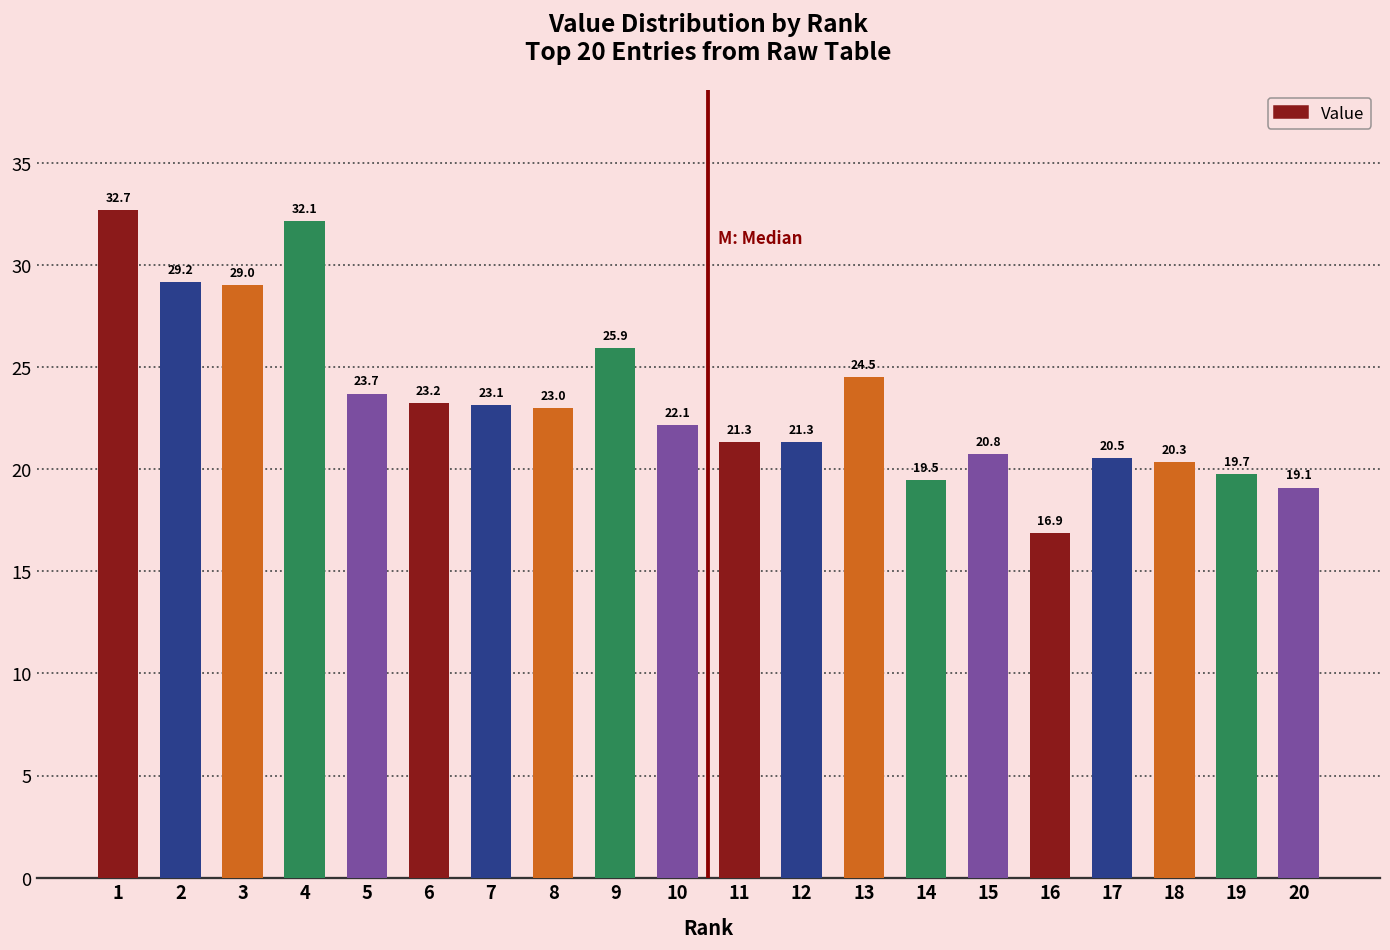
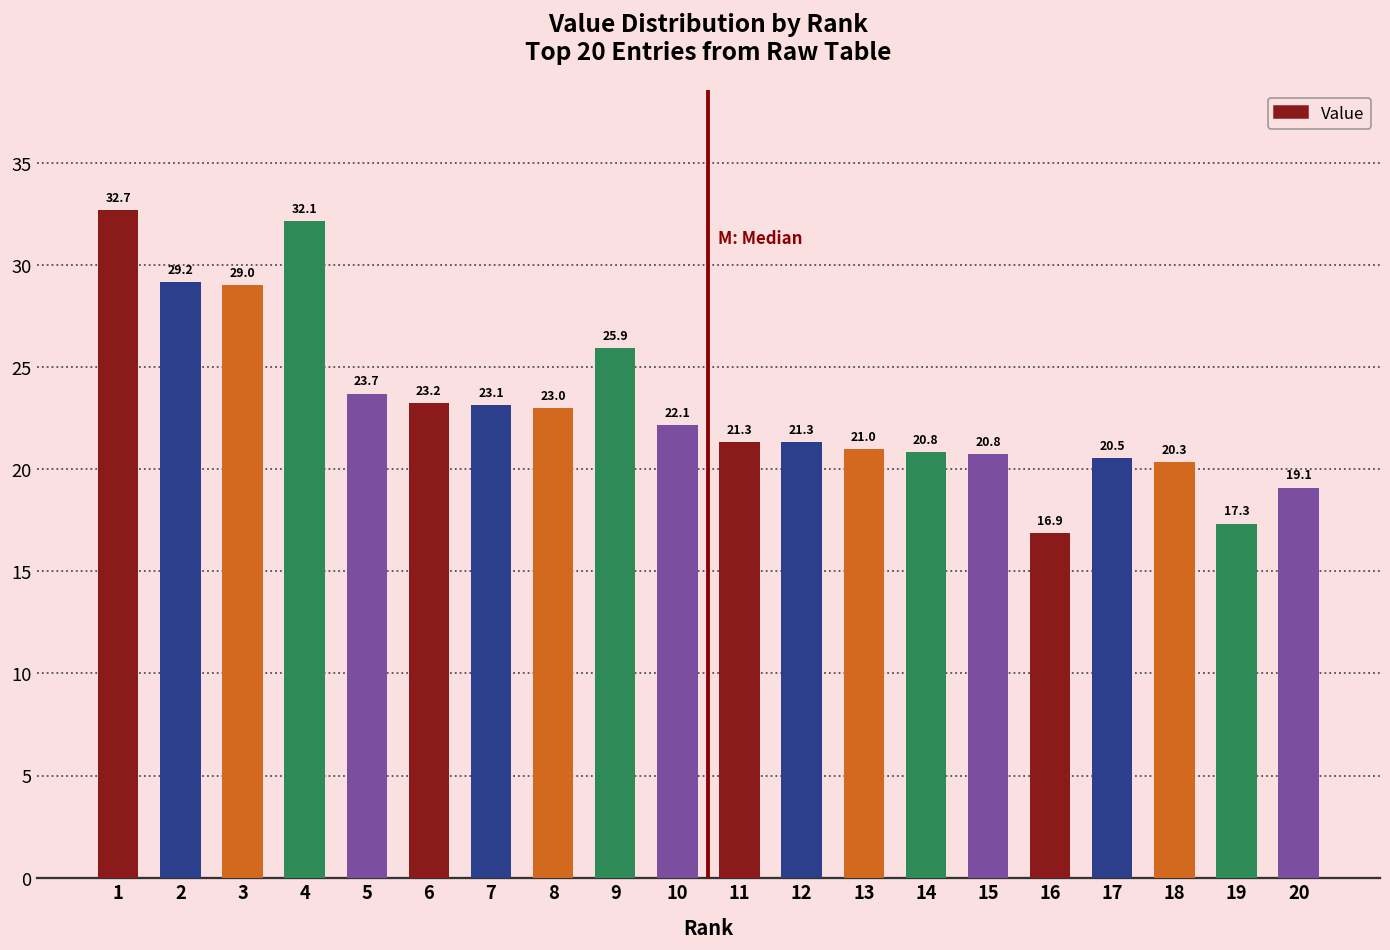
13: 24.5 -> 21.0
14: 19.5 -> 20.8
19: 19.7 -> 17.3
